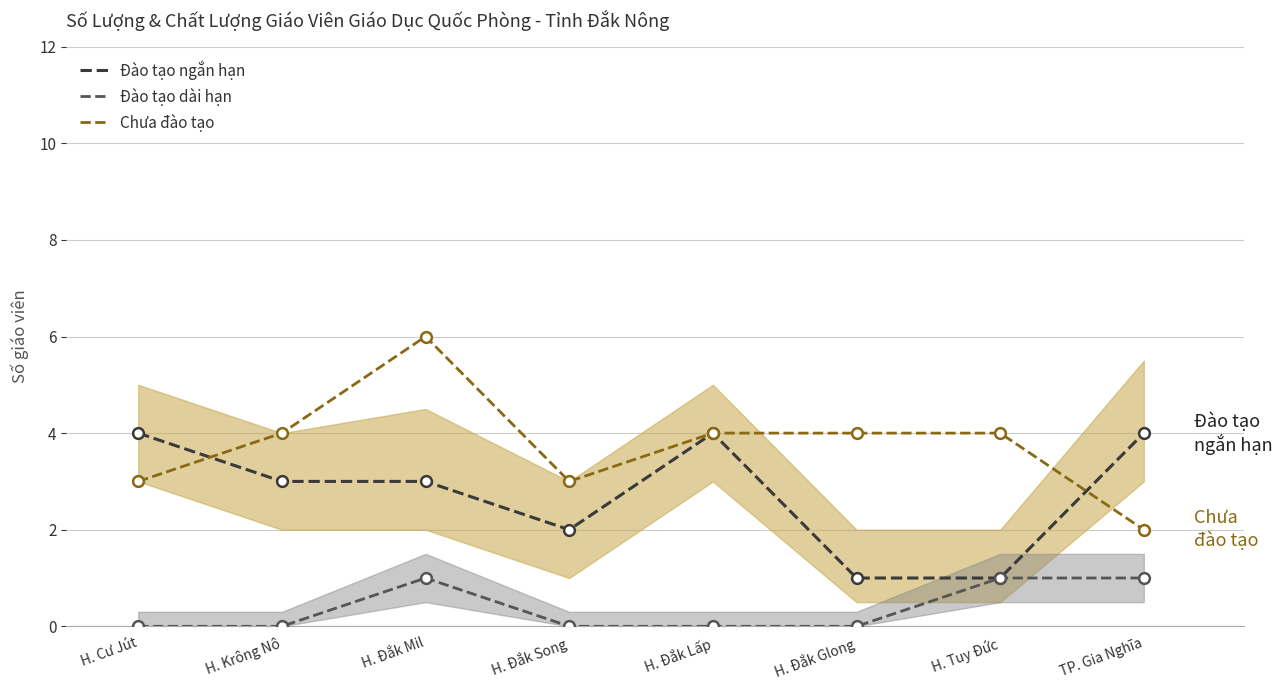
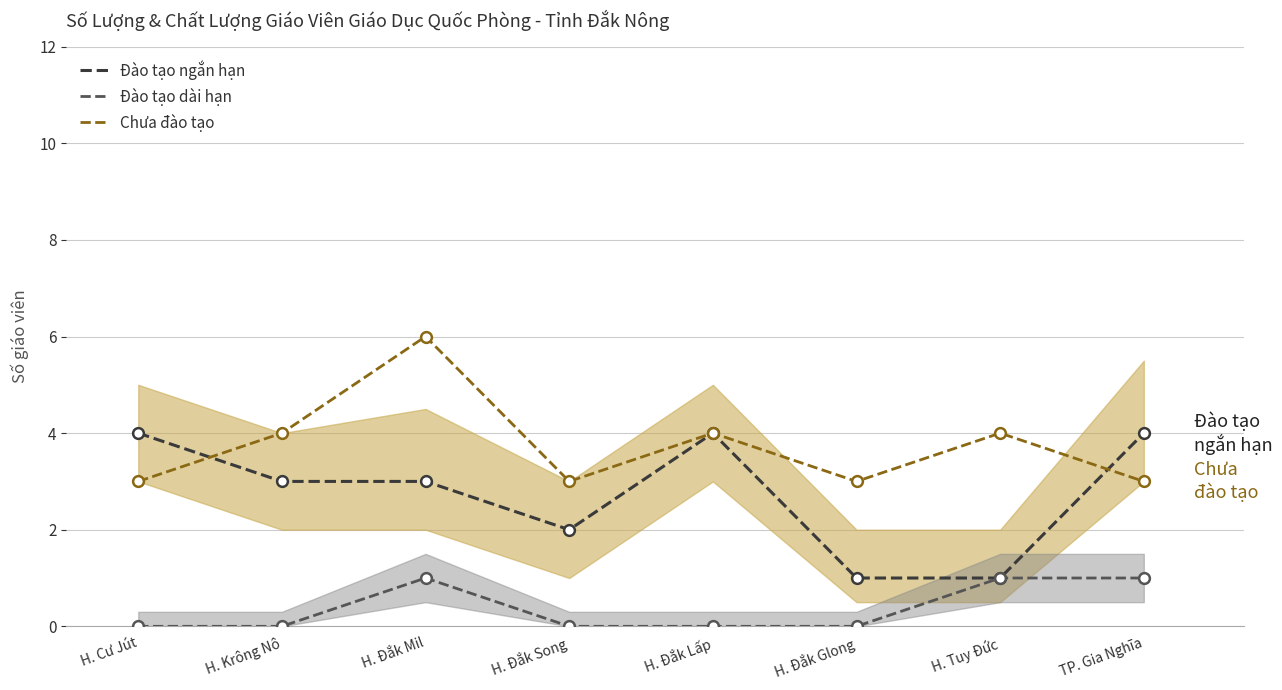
Chưa đào tạo, H. Đắk Glong: 4 -> 3
Chưa đào tạo, TP. Gia Nghĩa: 2 -> 3
